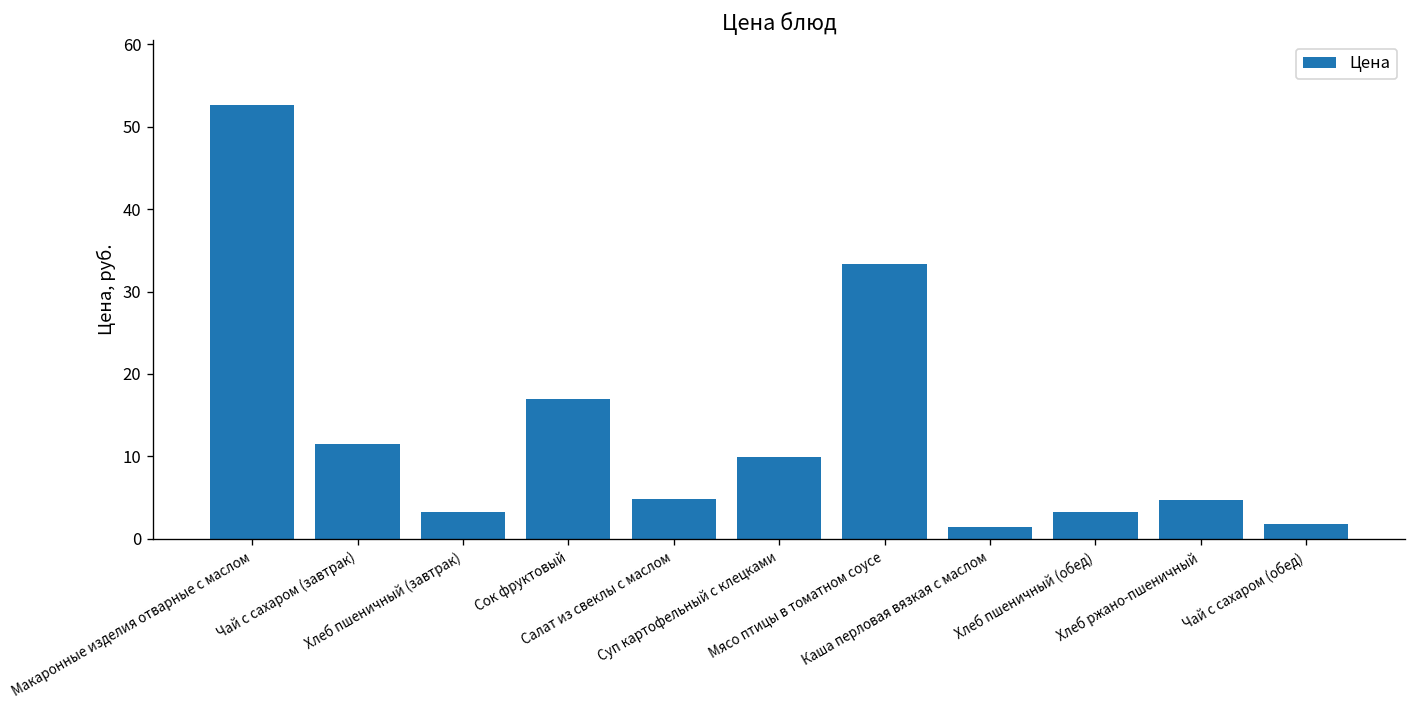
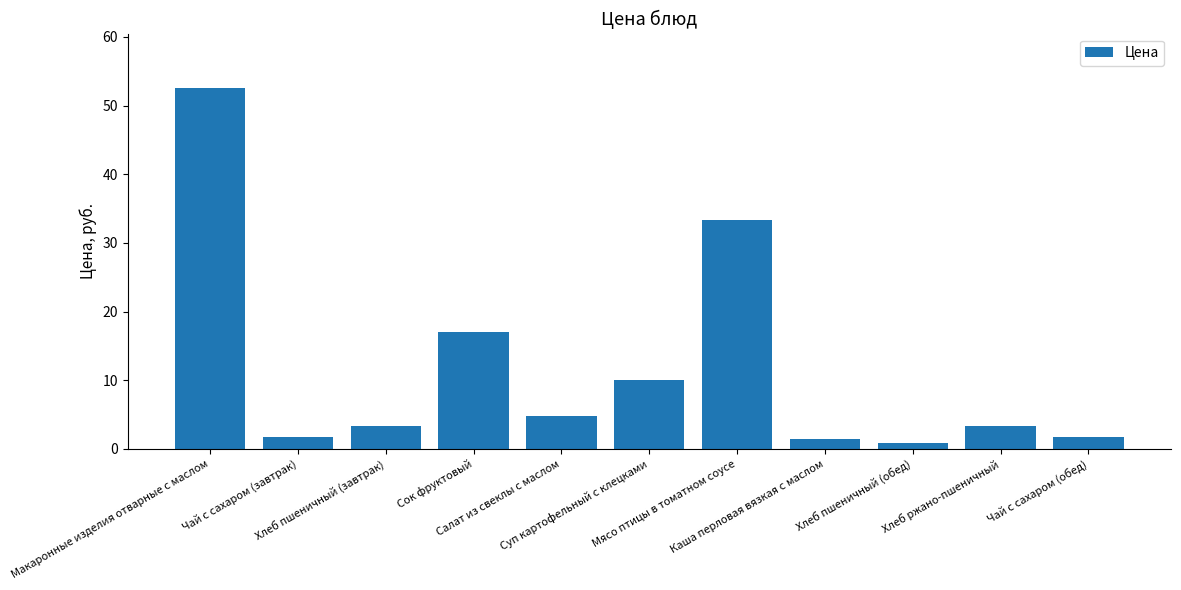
Чай с сахаром (завтрак): 12 -> 2
Хлеб пшеничный (обед): 3 -> 1
Хлеб ржано-пшеничный: 5 -> 3
